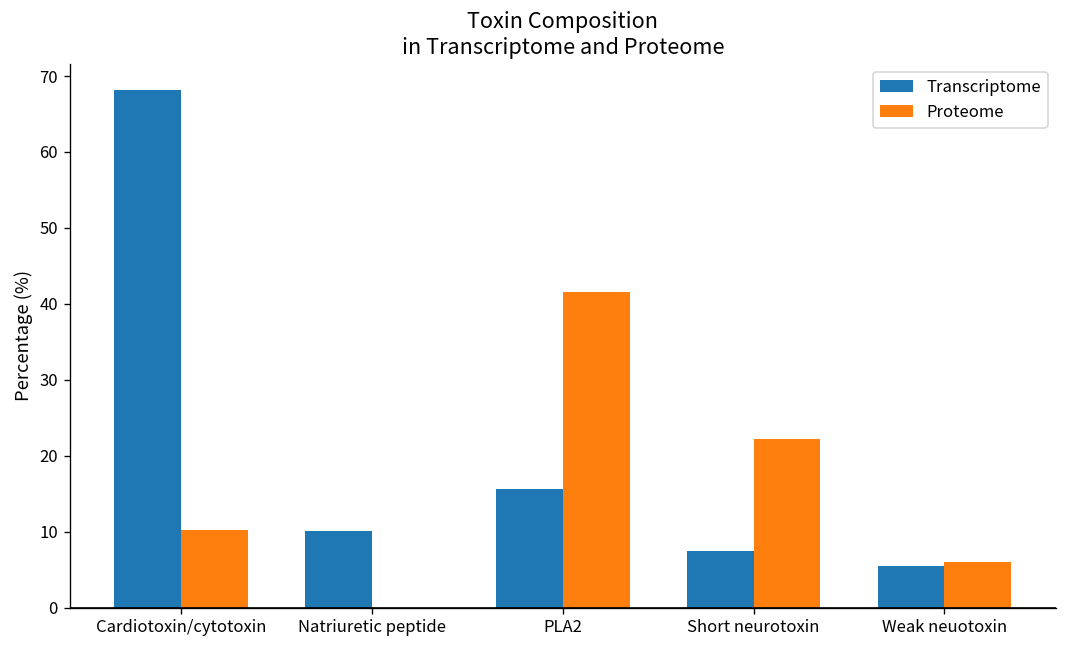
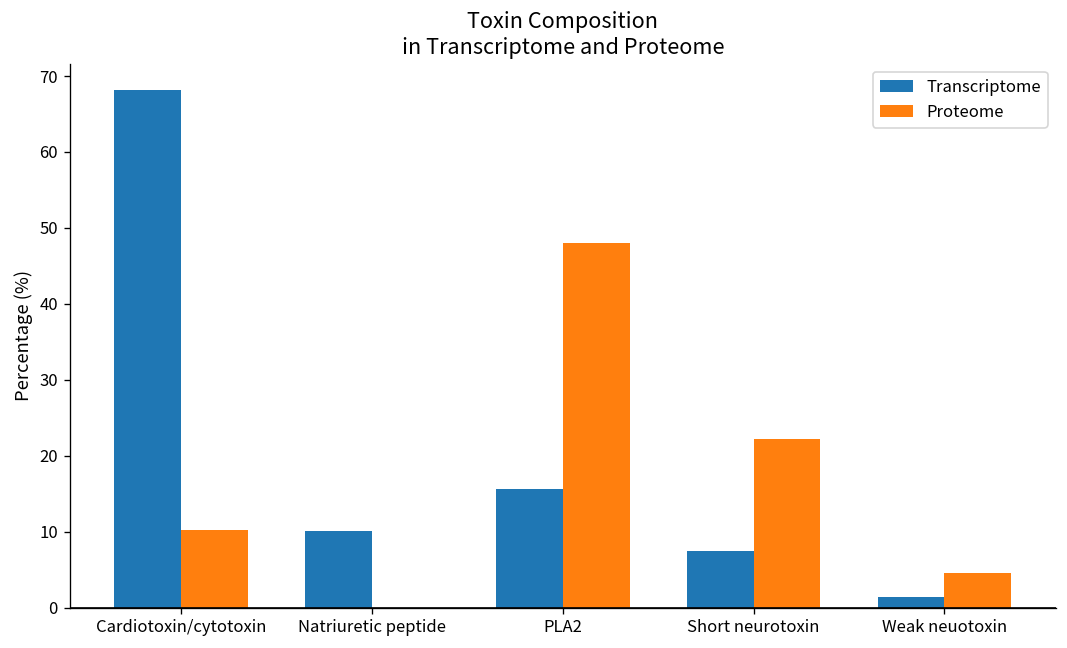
Proteome, PLA2: 42 -> 48
Transcriptome, Weak neuotoxin: 5 -> 1
Proteome, Weak neuotoxin: 6 -> 5
